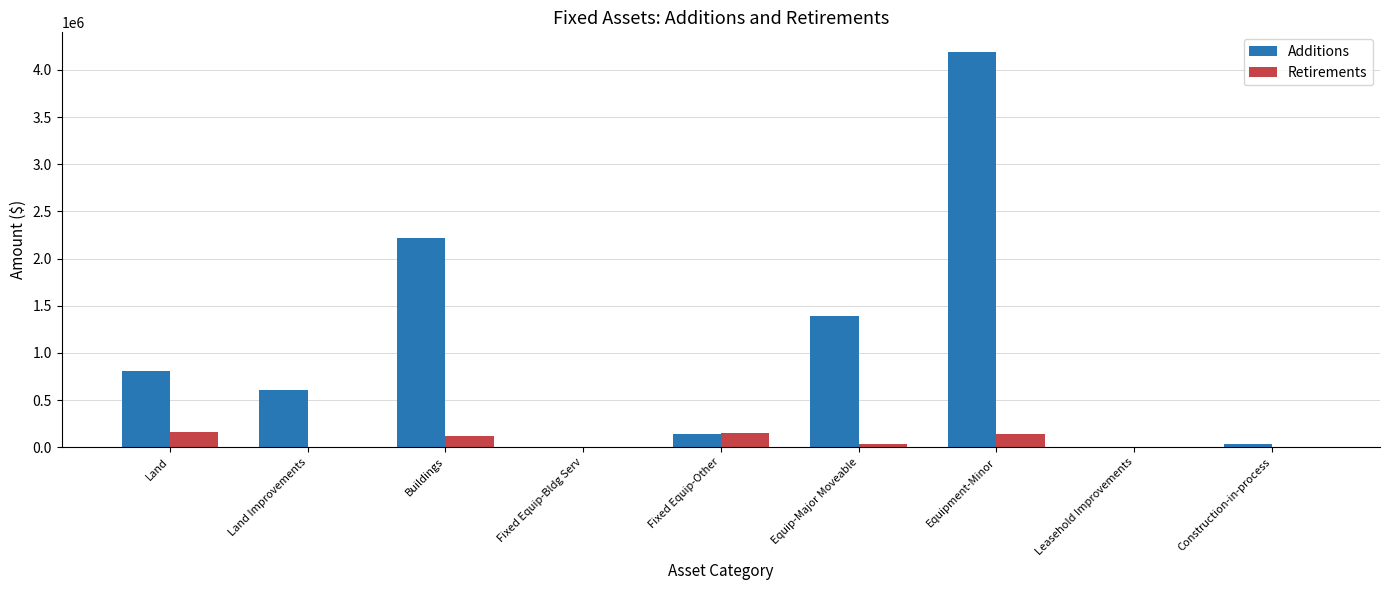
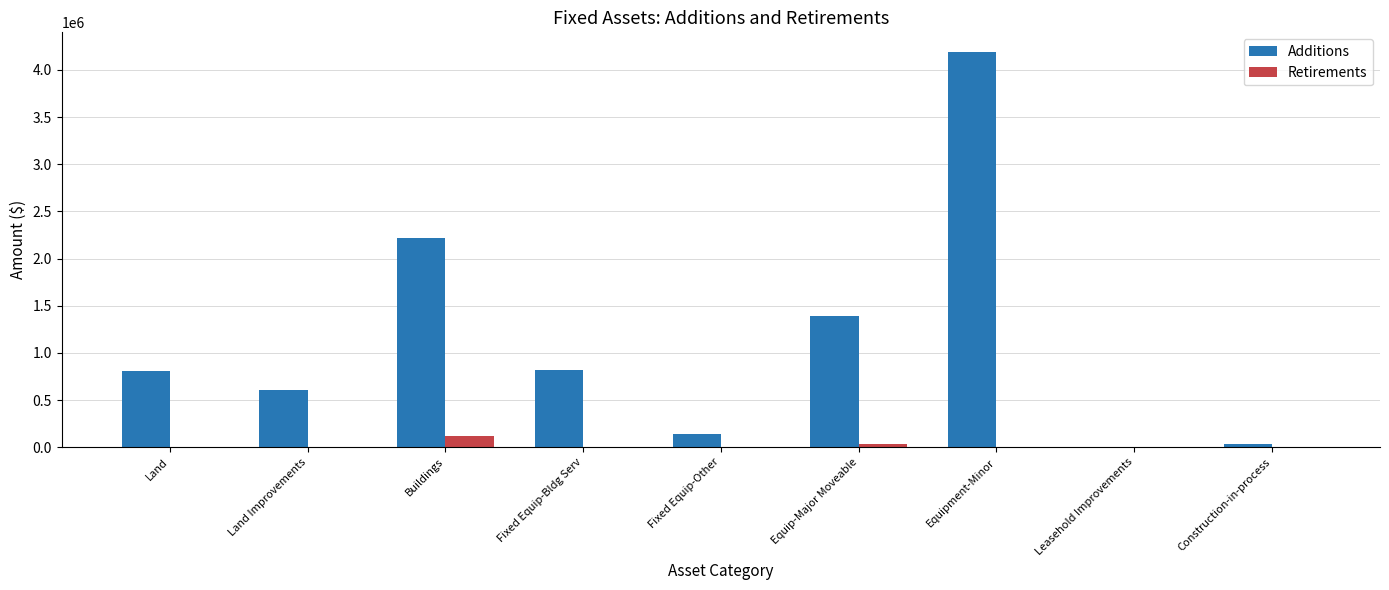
Retirements, Land: 200000 -> 0
Additions, Fixed Equip-Bldg Serv: 0 -> 800000
Retirements, Fixed Equip-Other: 100000 -> 0
Retirements, Equipment-Minor: 100000 -> 0
